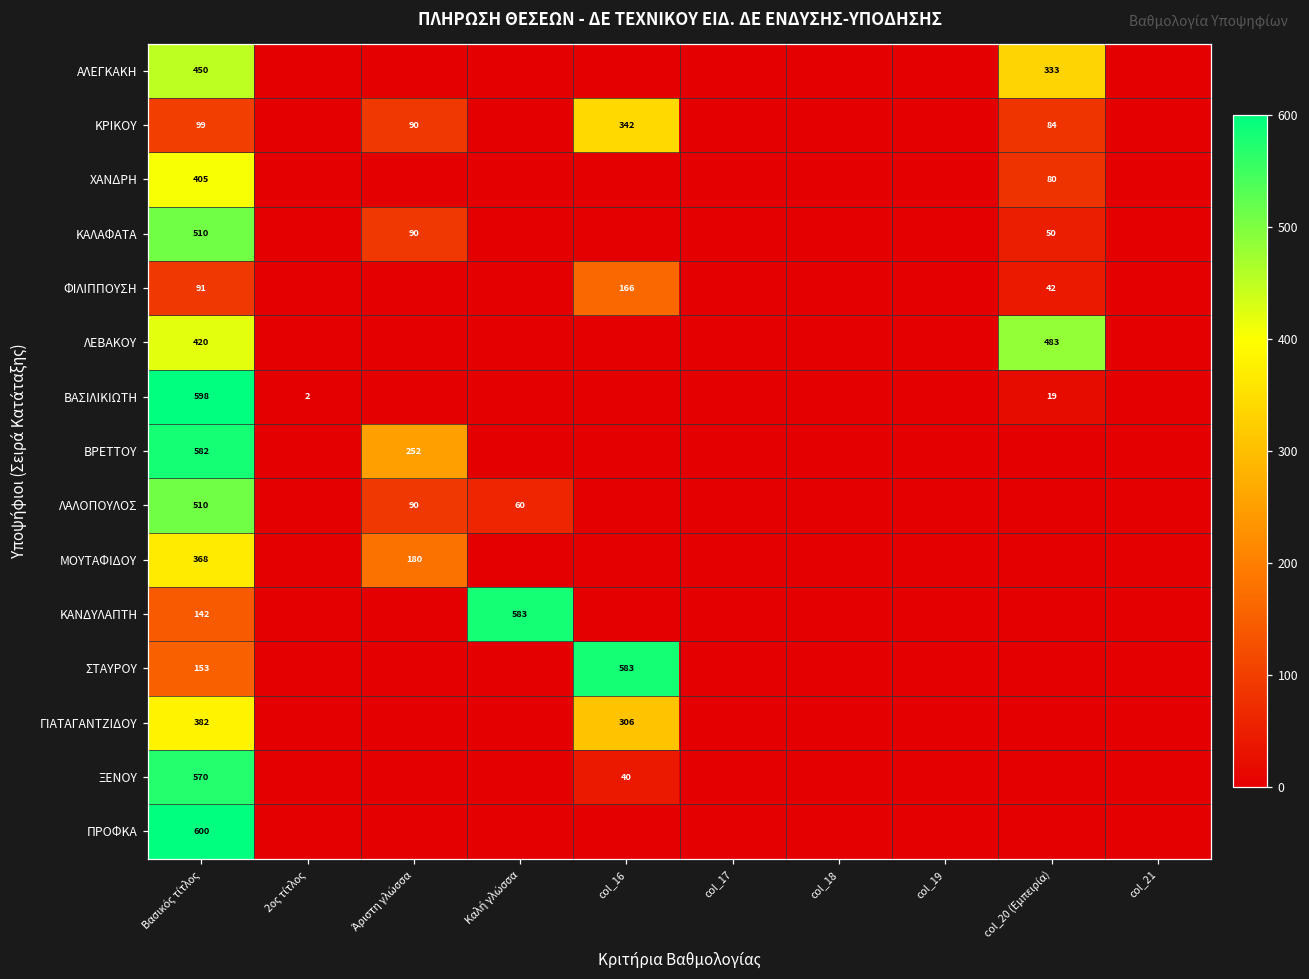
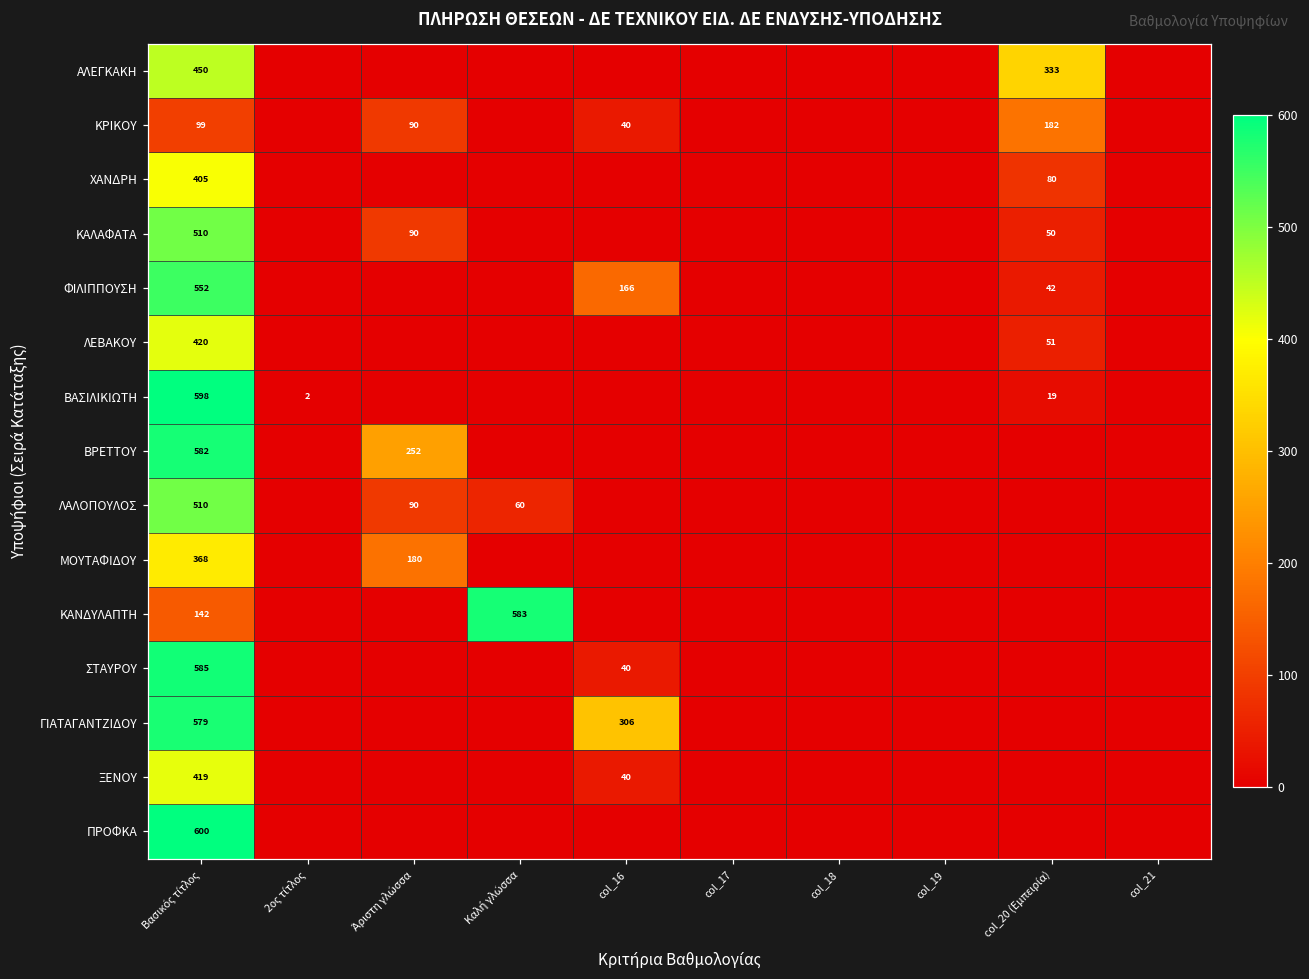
ΚΡΙΚΟΥ, col_16: 342 -> 40
ΚΡΙΚΟΥ, col_20 (Εμπειρία): 84 -> 182
ΦΙΛΙΠΠΟΥΣΗ, Βασικός τίτλος: 91 -> 552
ΛΕΒΑΚΟΥ, col_20 (Εμπειρία): 483 -> 51
ΣΤΑΥΡΟΥ, Βασικός τίτλος: 153 -> 585
ΣΤΑΥΡΟΥ, col_16: 583 -> 40
ΓΙΑΤΑΓΑΝΤΖΙΔΟΥ, Βασικός τίτλος: 382 -> 579
ΞΕΝΟΥ, Βασικός τίτλος: 570 -> 419
